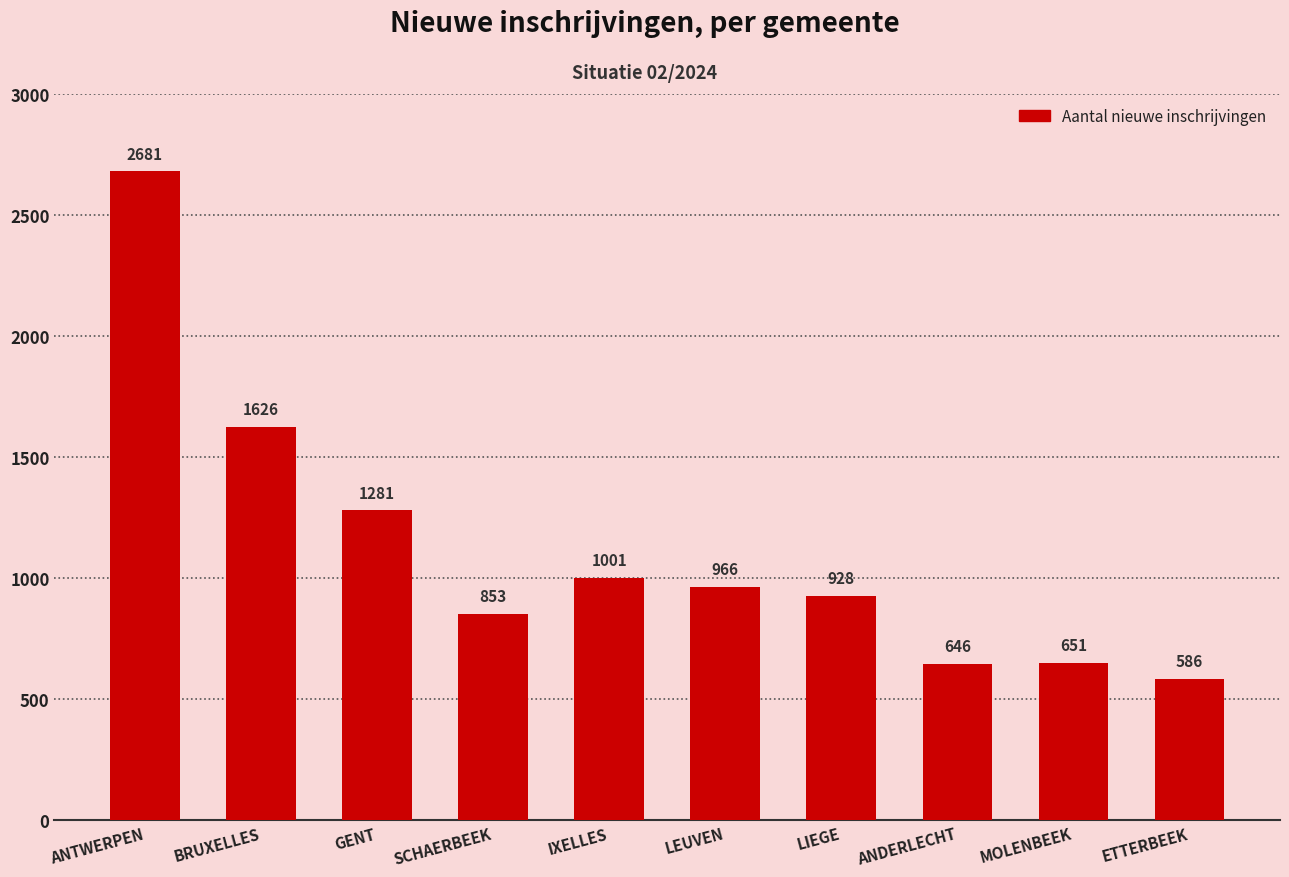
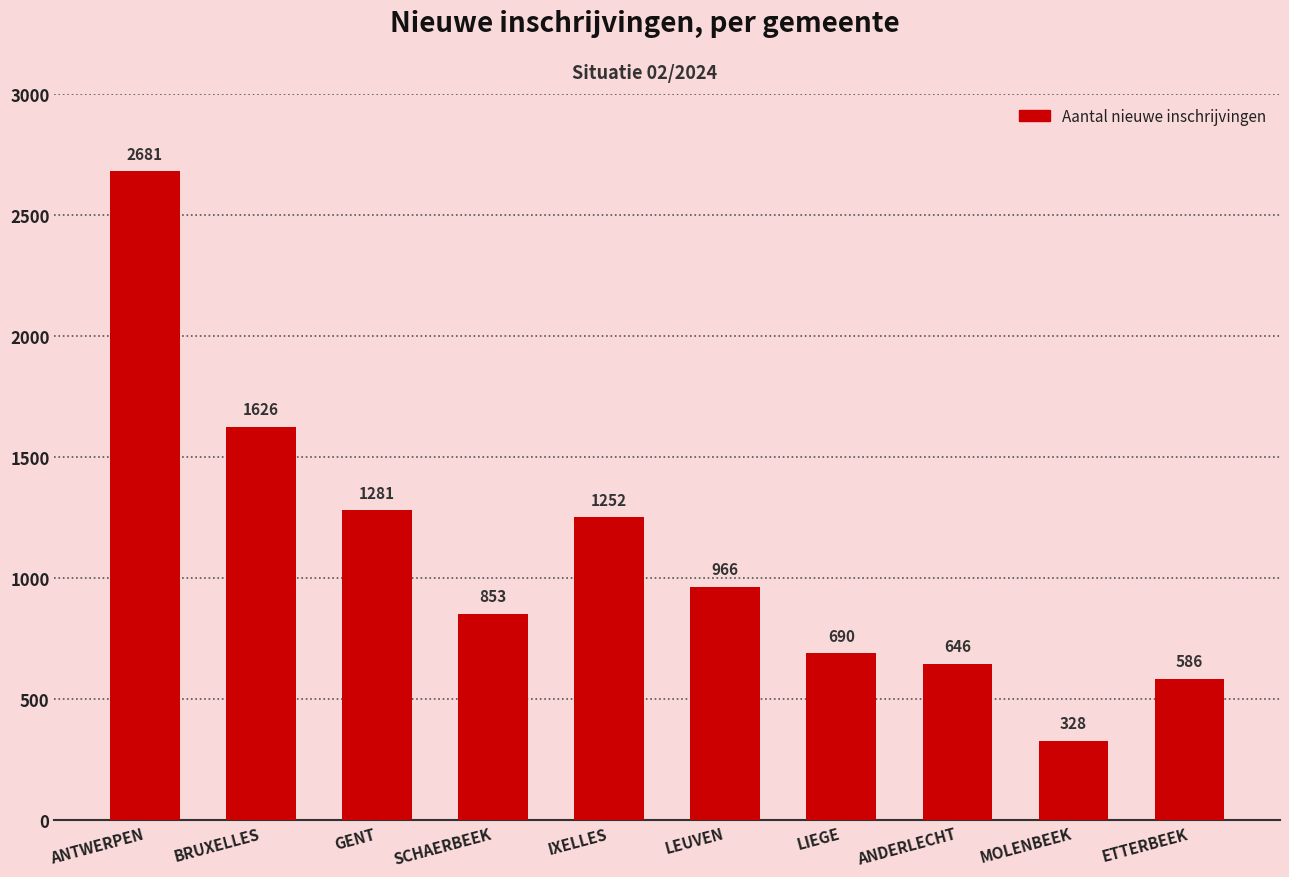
IXELLES: 1001 -> 1252
LIEGE: 928 -> 690
MOLENBEEK: 651 -> 328
